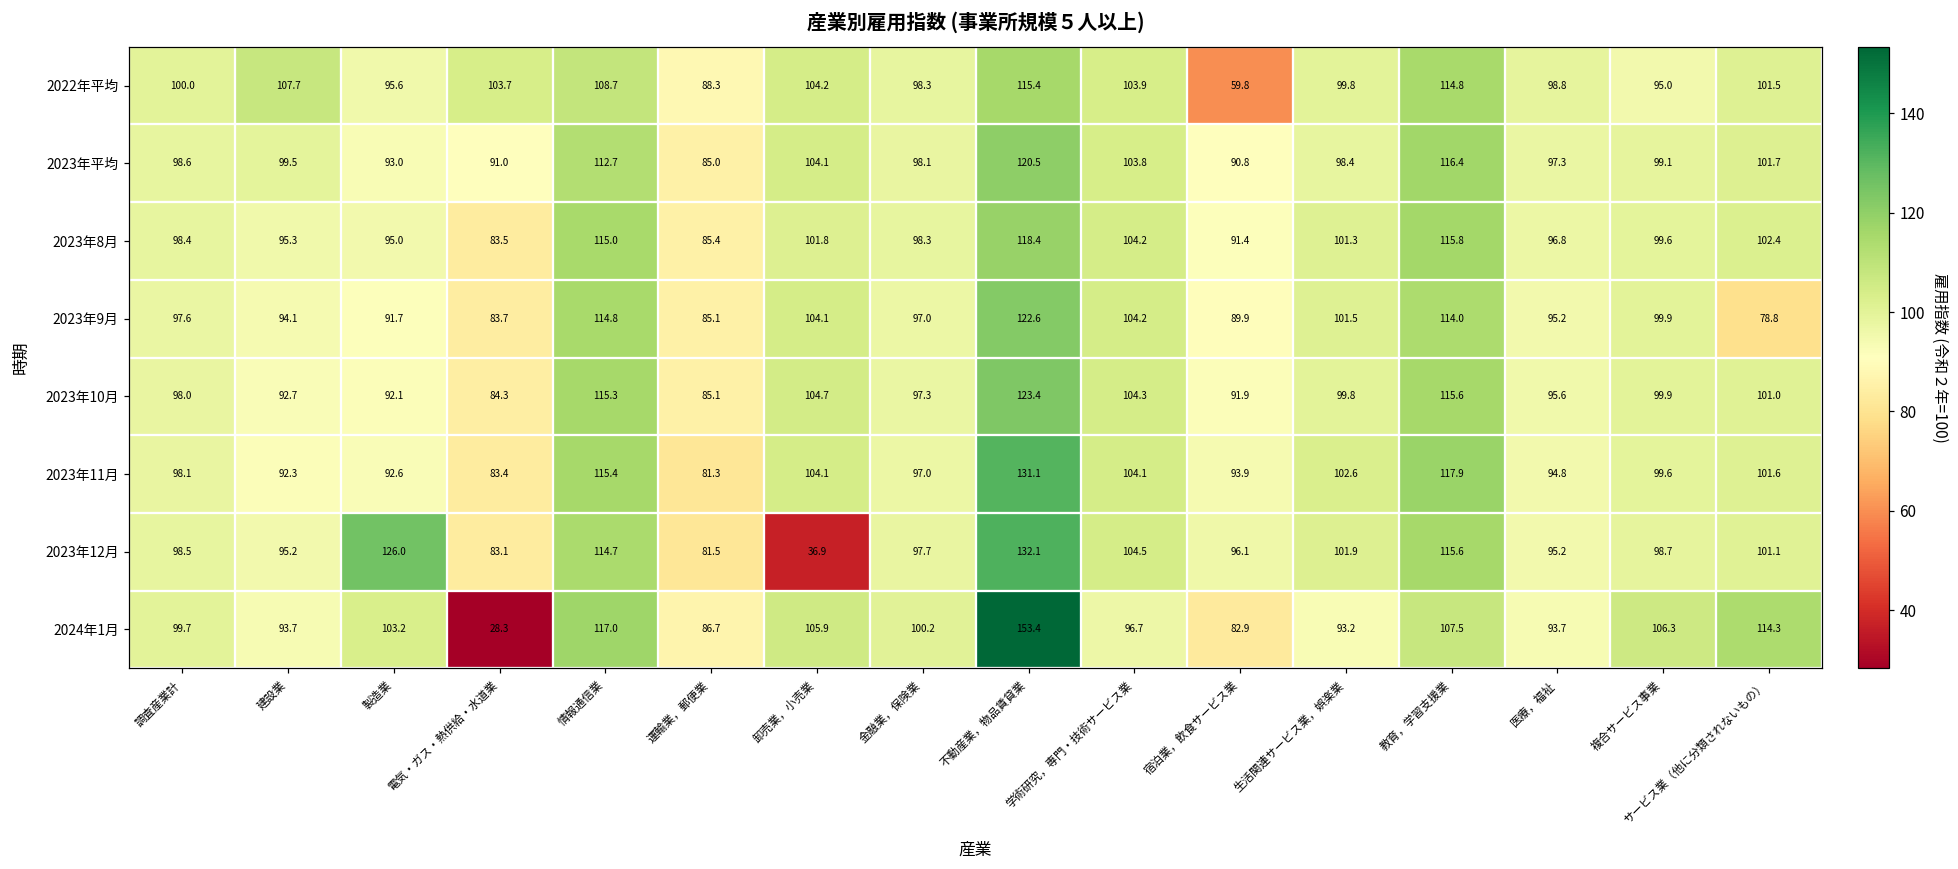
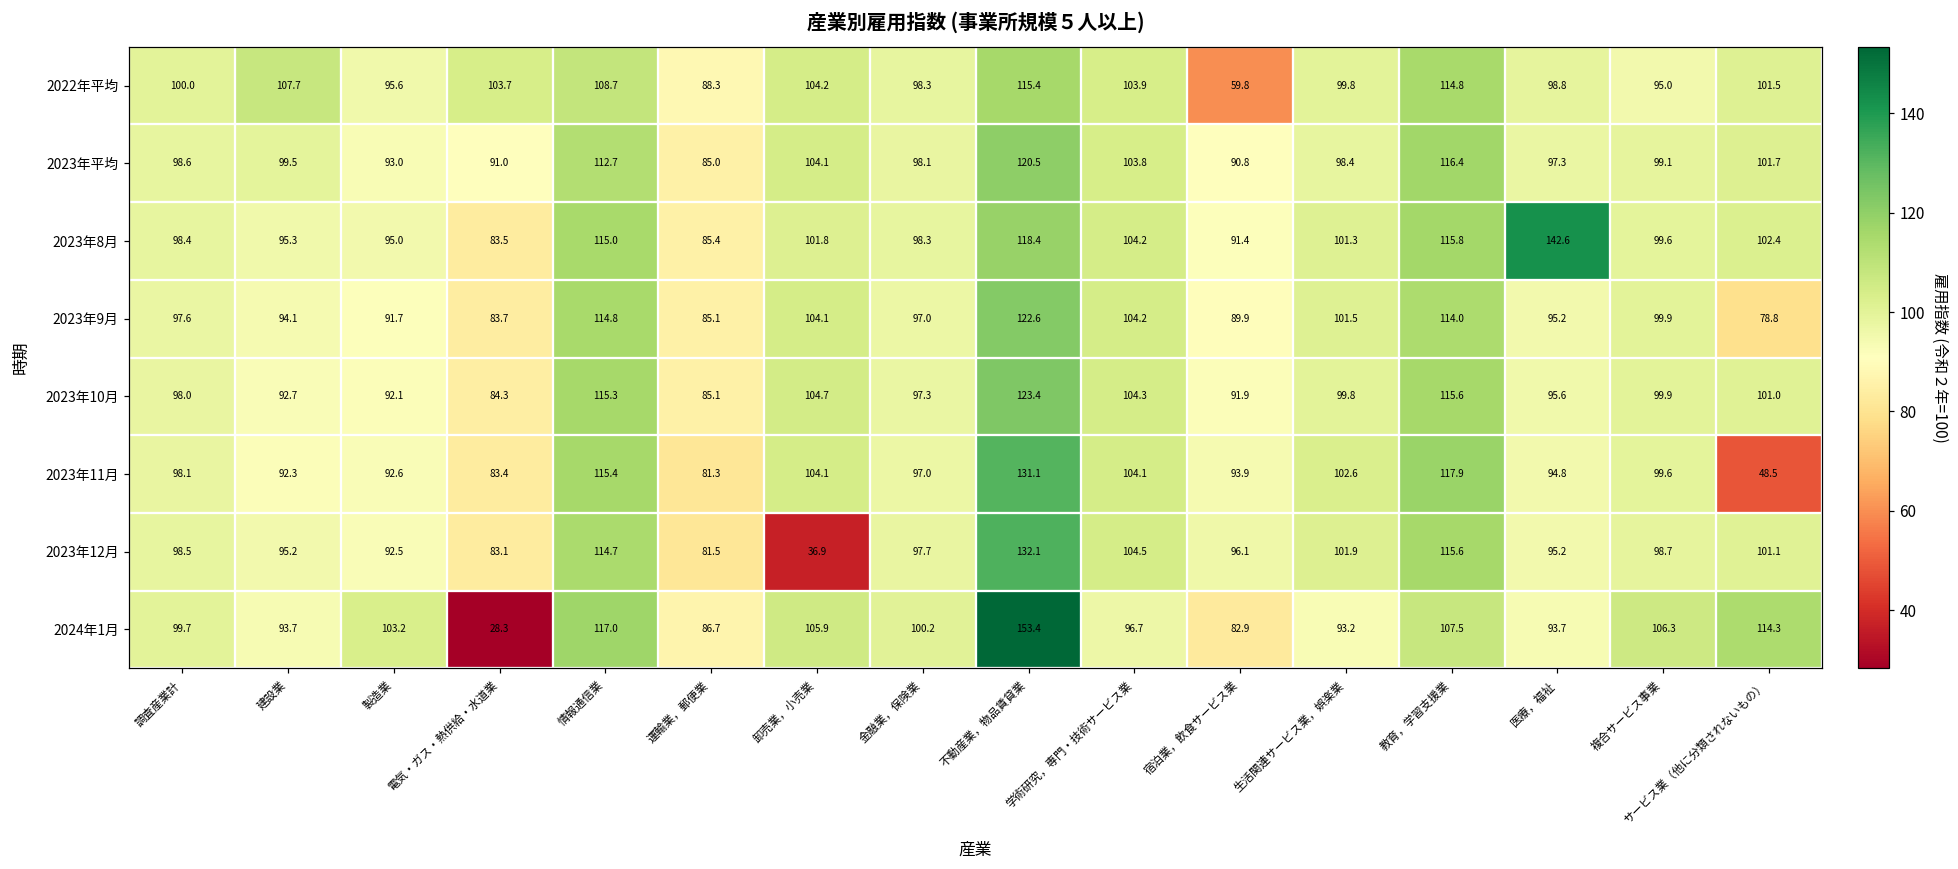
2023年8月, 医療，福祉: 96.8 -> 142.6
2023年11月, サービス業（他に分類されないもの）: 101.6 -> 48.5
2023年12月, 製造業: 126.0 -> 92.5
